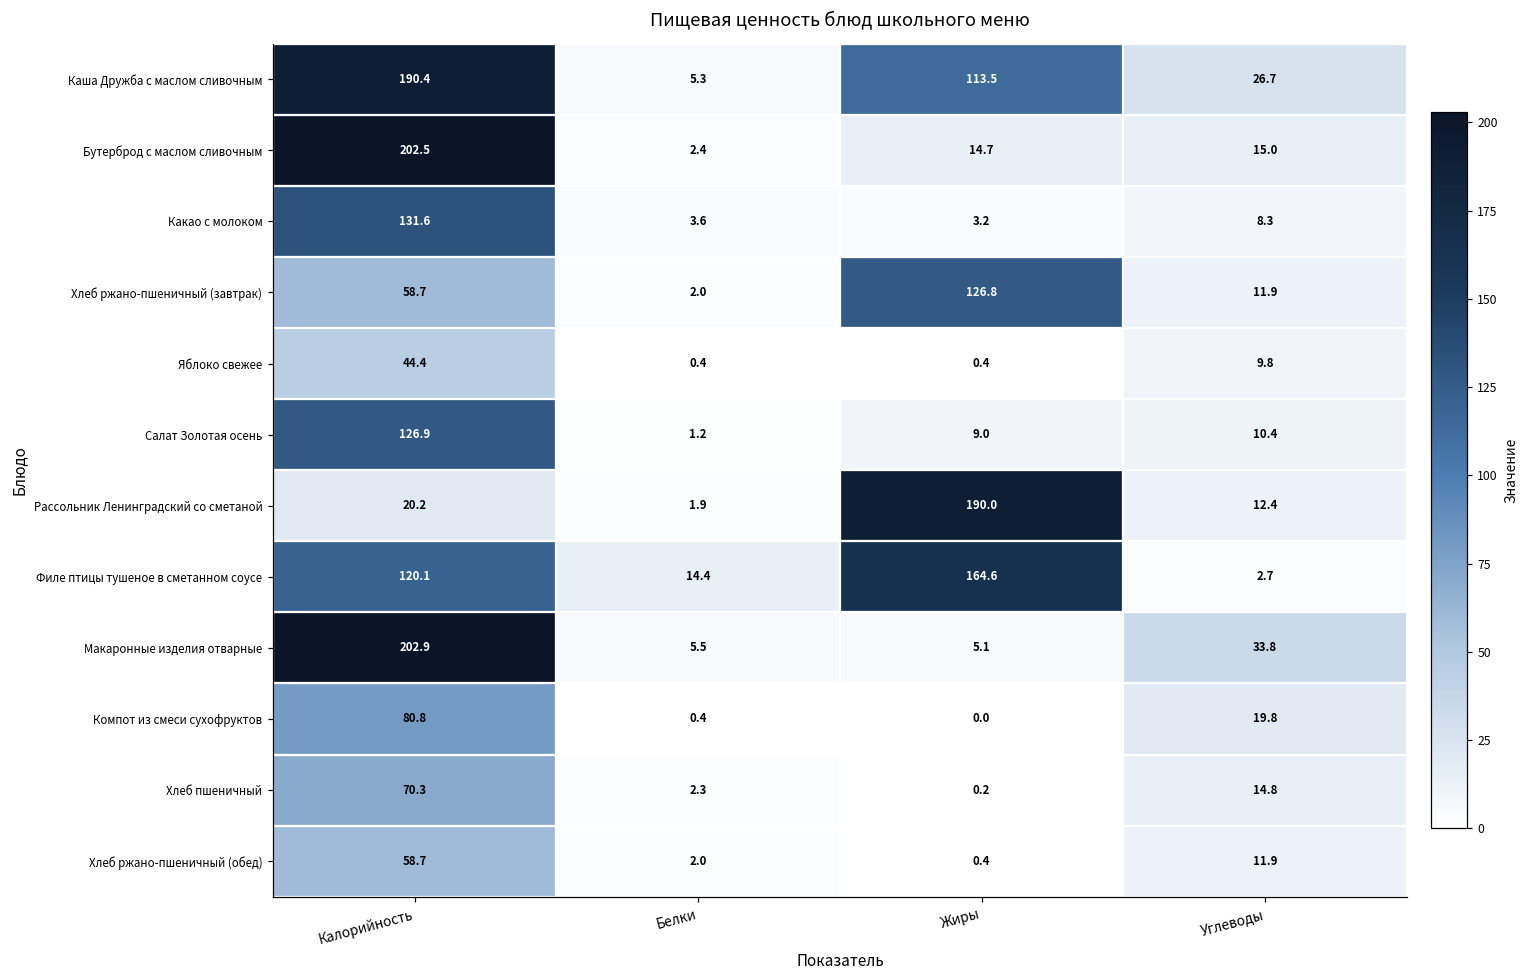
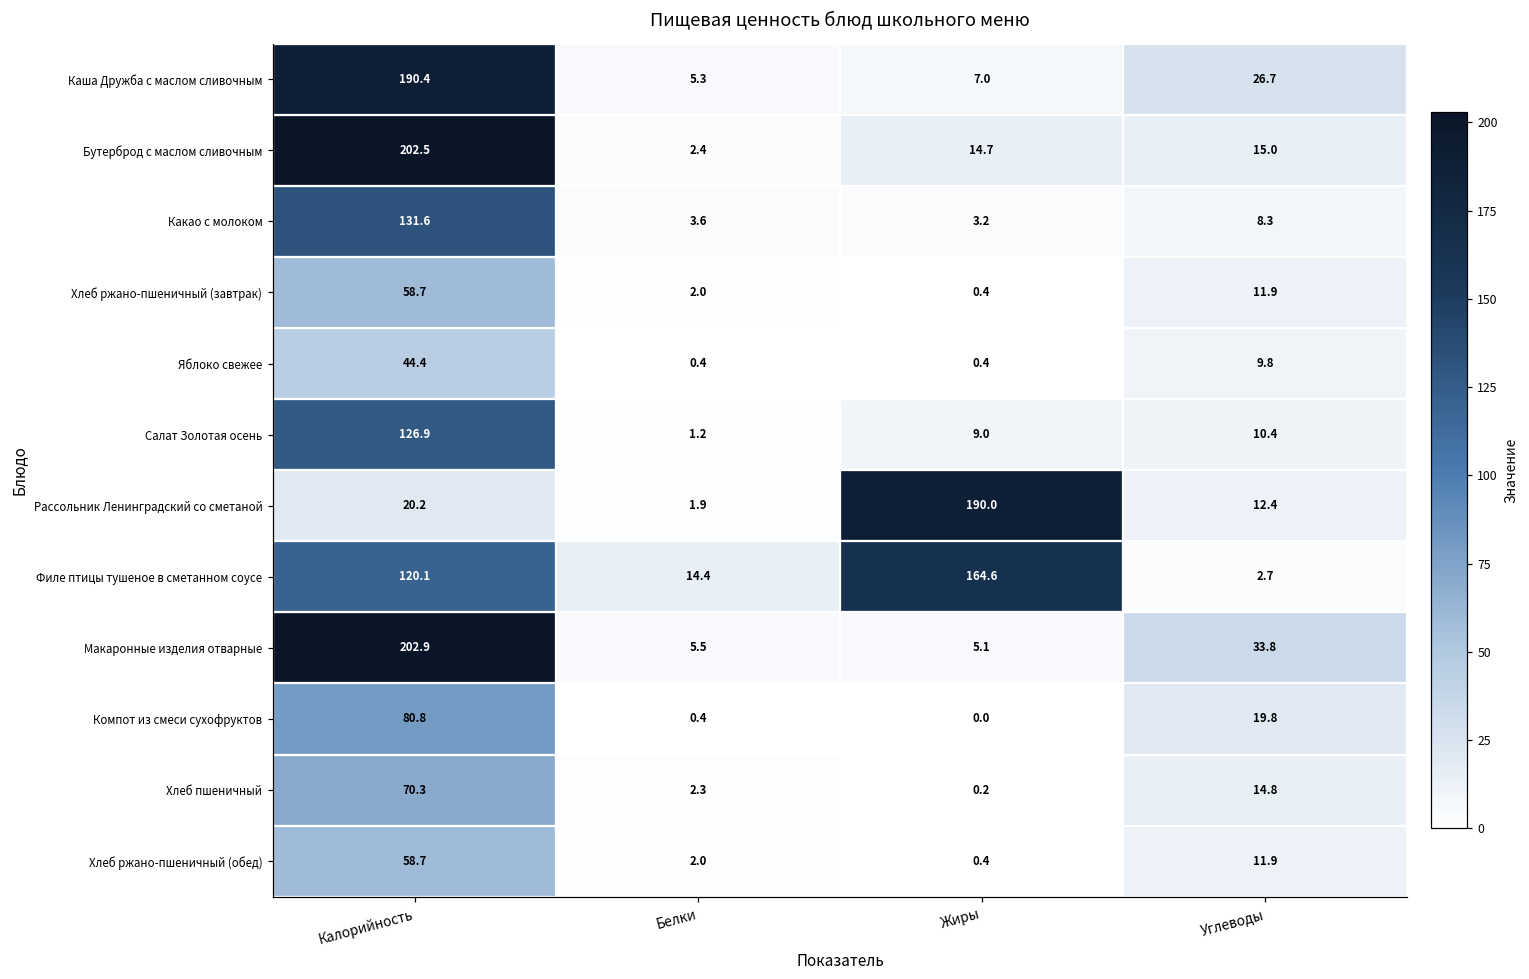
Каша Дружба с маслом сливочным, Жиры: 113.5 -> 7.0
Хлеб ржано-пшеничный (завтрак), Жиры: 126.8 -> 0.4
